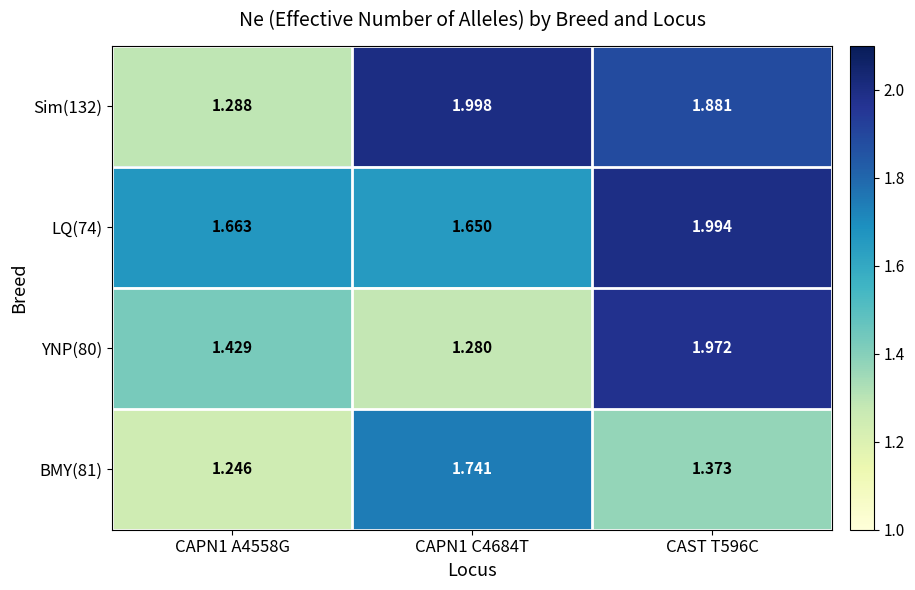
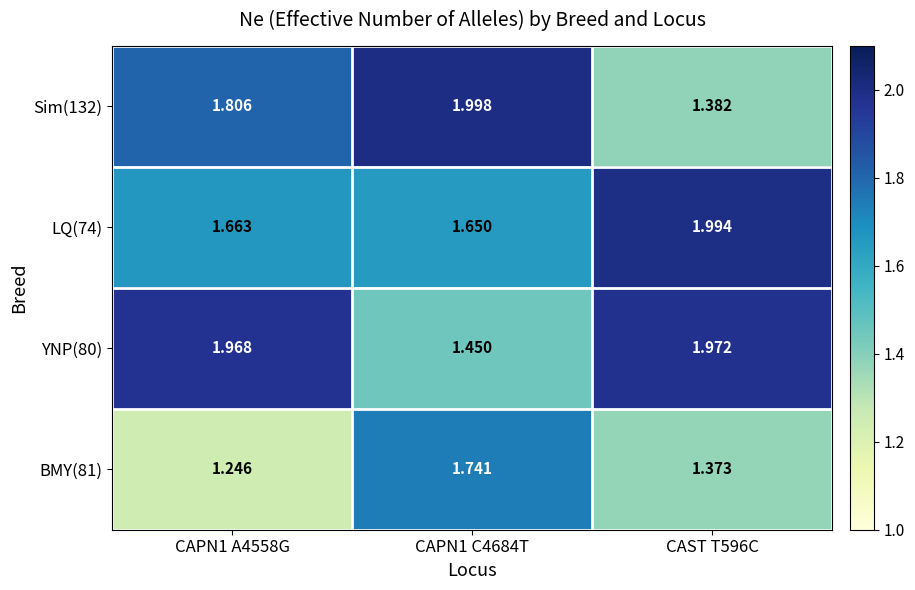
Sim(132), CAPN1 A4558G: 1.288 -> 1.806
Sim(132), CAST T596C: 1.881 -> 1.382
YNP(80), CAPN1 A4558G: 1.429 -> 1.968
YNP(80), CAPN1 C4684T: 1.280 -> 1.450
